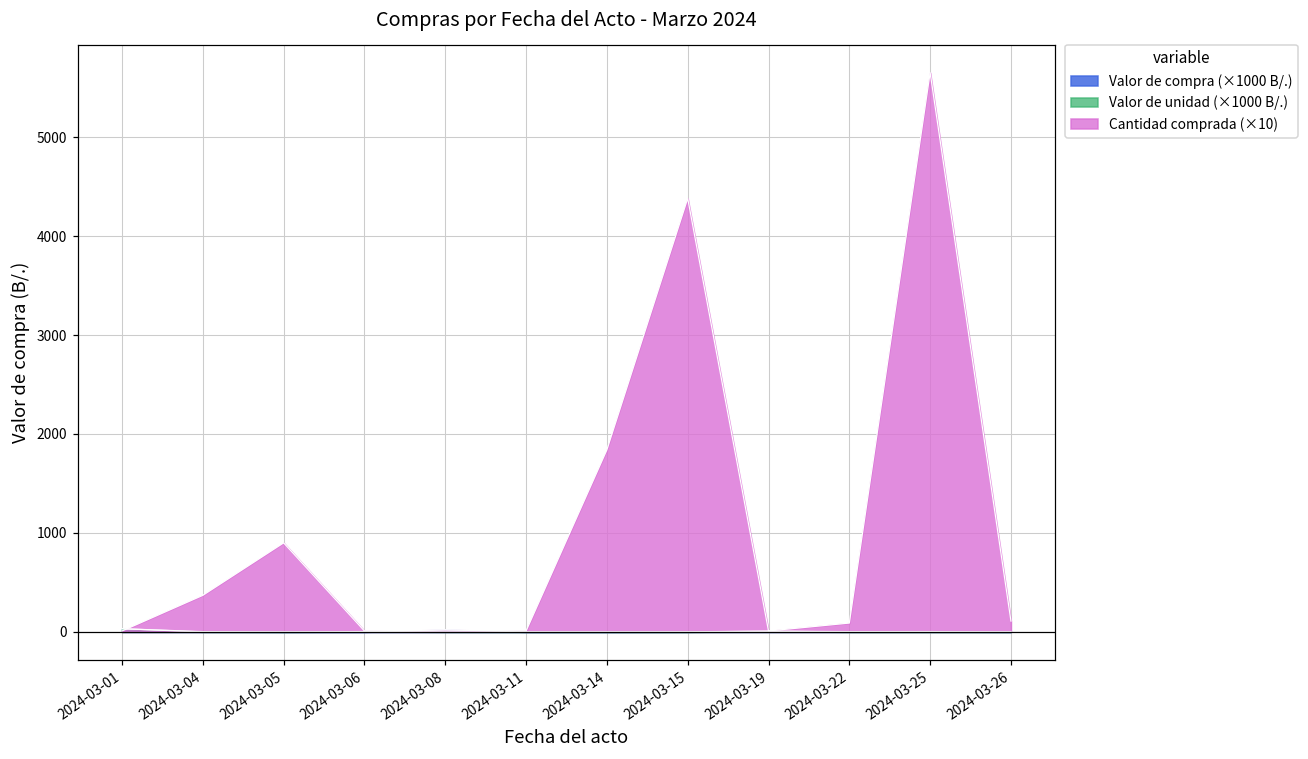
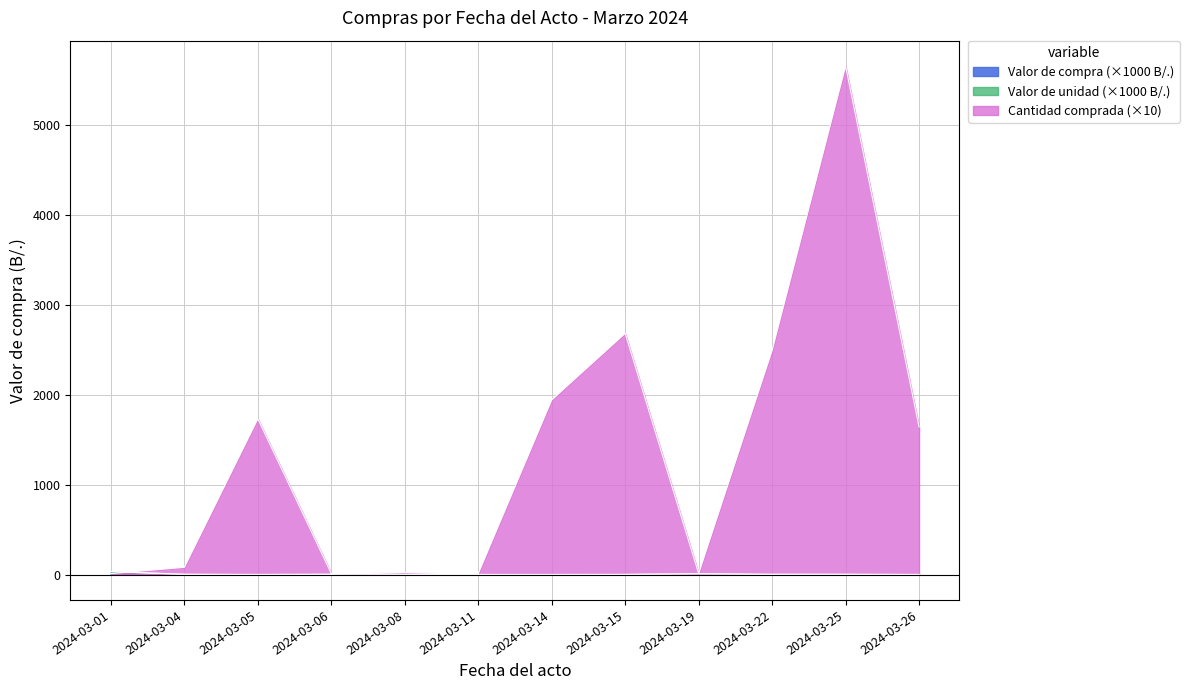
Cantidad comprada (×10), 2024-03-04: 400 -> 100
Cantidad comprada (×10), 2024-03-05: 900 -> 1700
Cantidad comprada (×10), 2024-03-14: 1800 -> 1900
Cantidad comprada (×10), 2024-03-15: 4400 -> 2700
Cantidad comprada (×10), 2024-03-22: 100 -> 2500
Cantidad comprada (×10), 2024-03-26: 100 -> 1600
